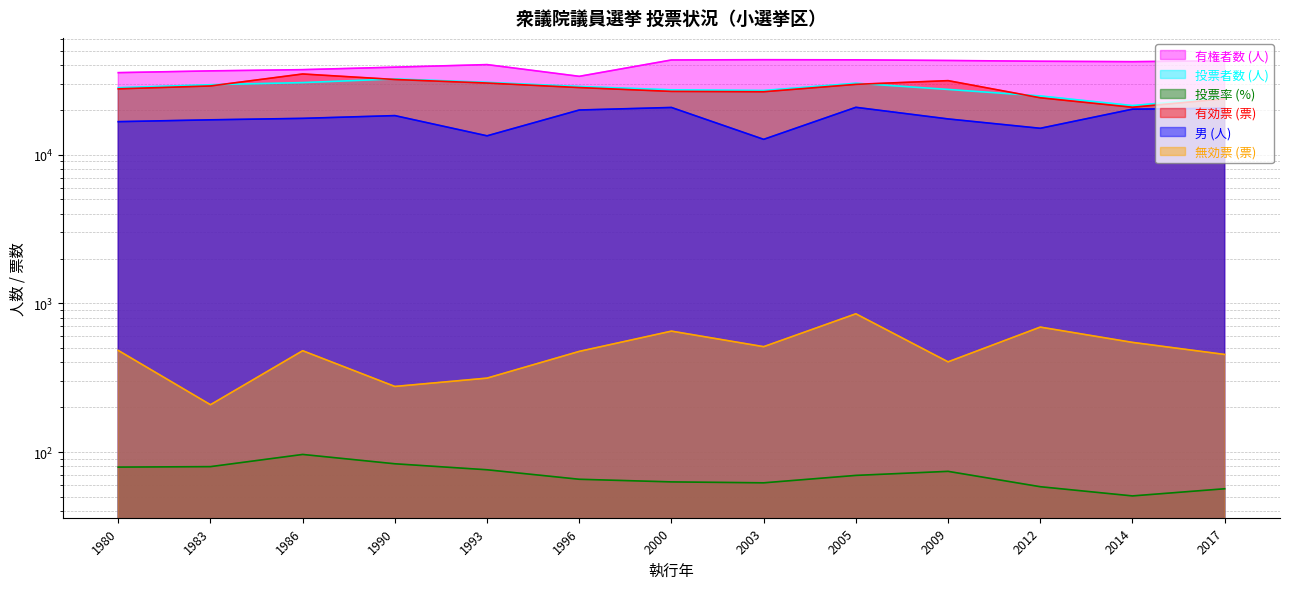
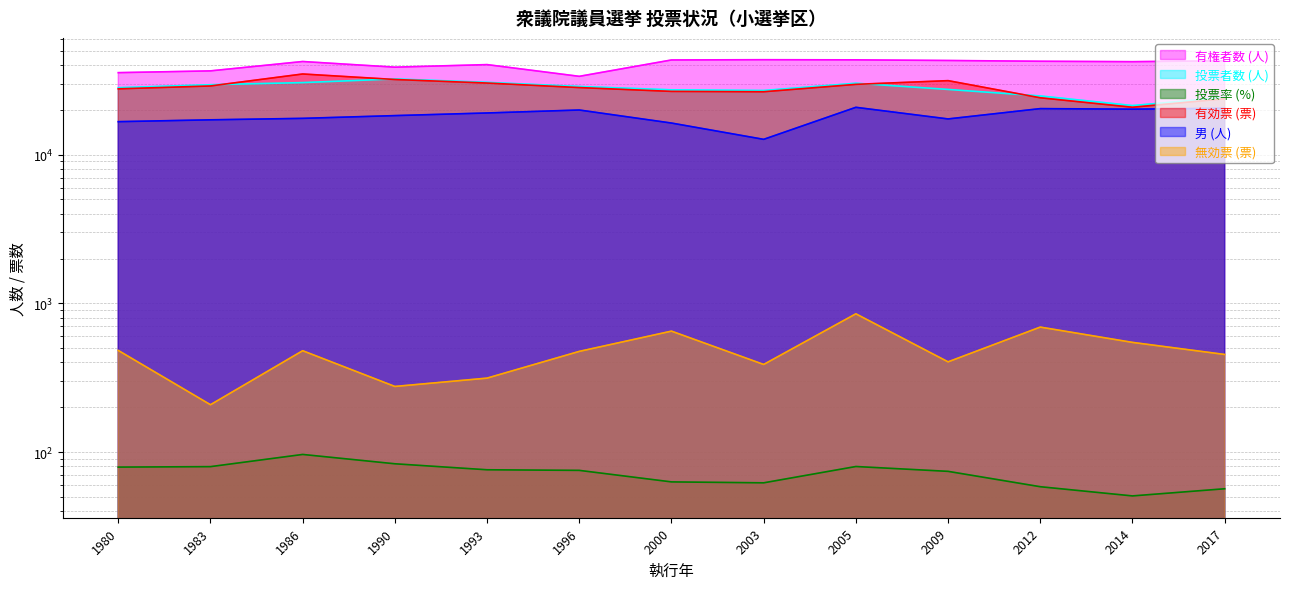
有権者数 (人), 1986: 37000 -> 42000
男 (人), 1993: 13000 -> 19000
投票率 (%), 1996: 70 -> 80
男 (人), 2000: 21000 -> 16000
無効票 (票), 2003: 510 -> 390
投票率 (%), 2005: 70 -> 80
男 (人), 2012: 15000 -> 20000
